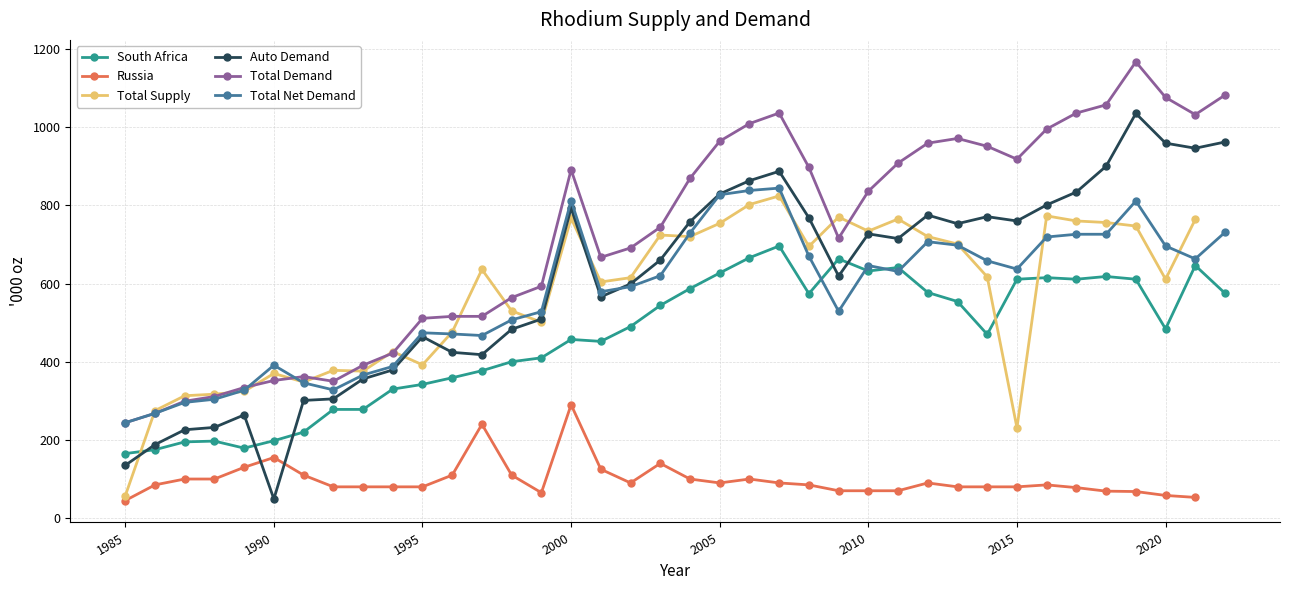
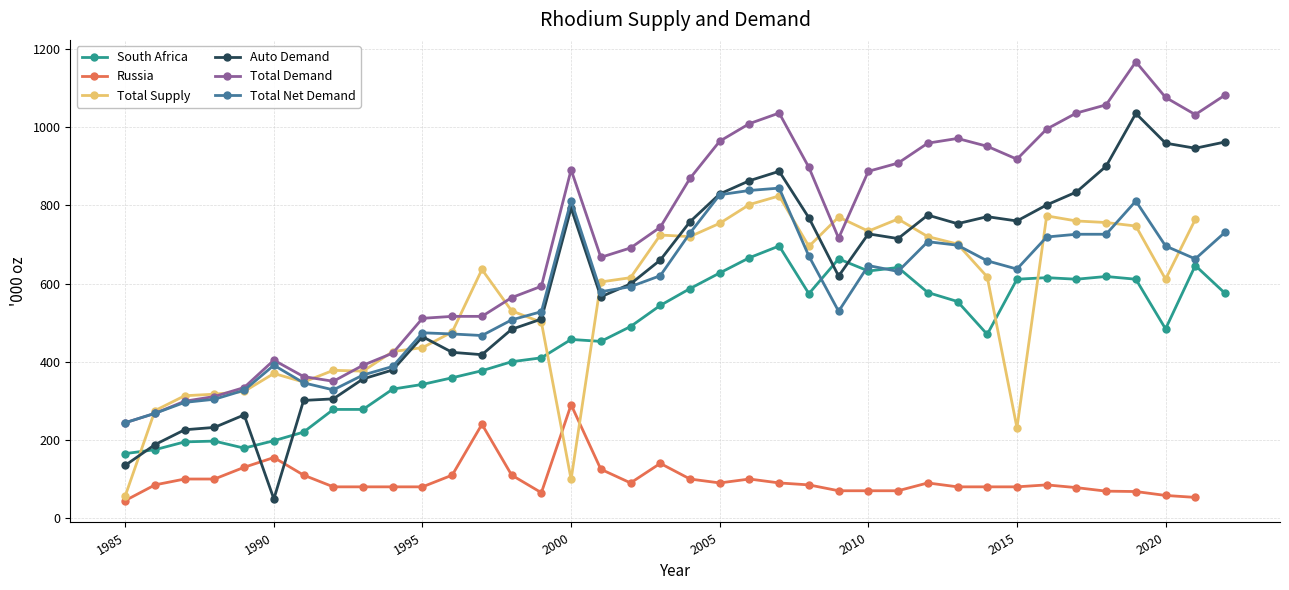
Total Demand, 1990: 350 -> 400
Total Supply, 1995: 390 -> 440
Total Supply, 2000: 770 -> 100
Total Demand, 2010: 840 -> 890
